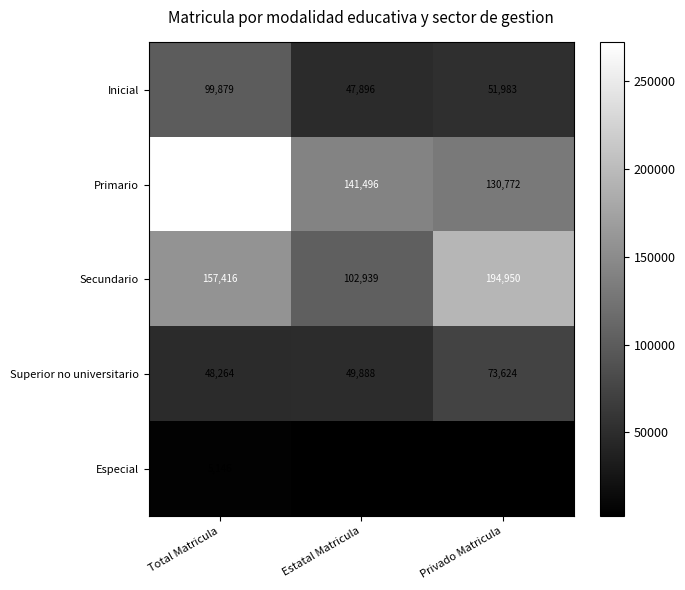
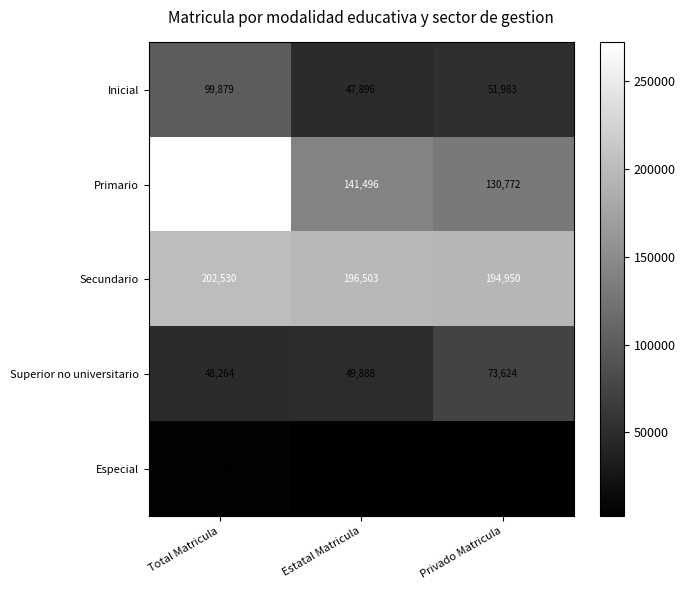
Secundario, Total Matricula: 157,416 -> 202,530
Secundario, Estatal Matricula: 102,939 -> 196,503
